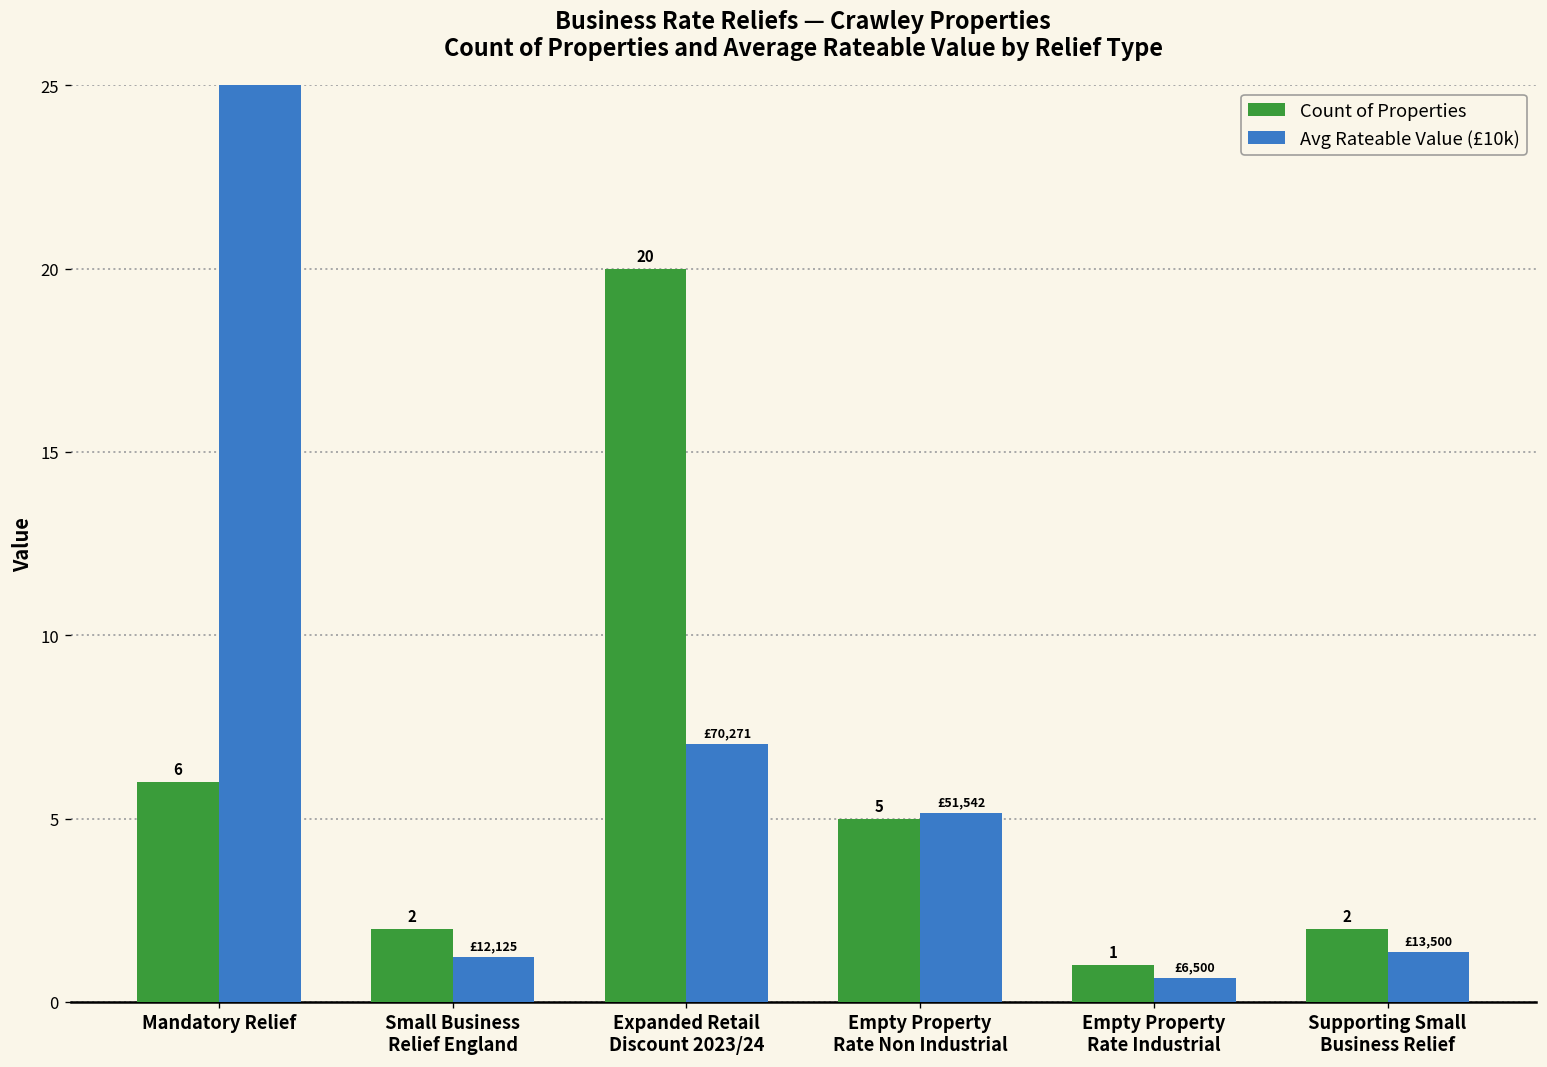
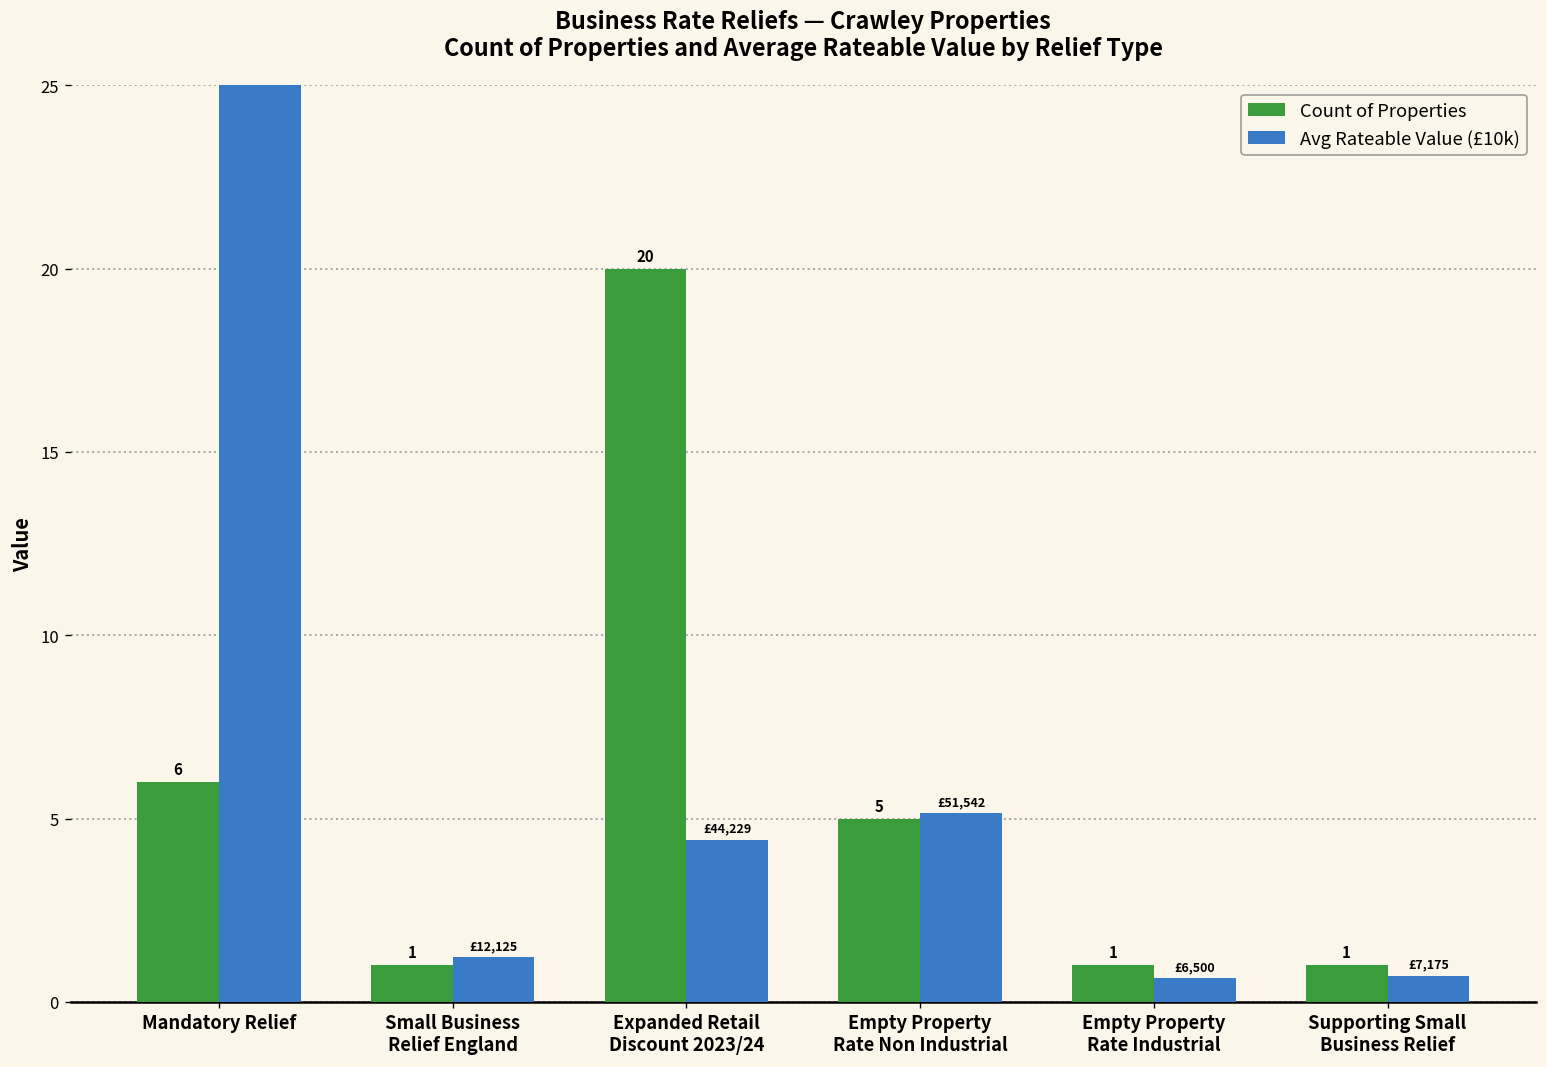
Count of Properties, Small Business Relief England: 2 -> 1
Avg Rateable Value (£10k), Expanded Retail Discount 2023/24: £70,271 -> £44,229
Count of Properties, Supporting Small Business Relief: 2 -> 1
Avg Rateable Value (£10k), Supporting Small Business Relief: £13,500 -> £7,175
